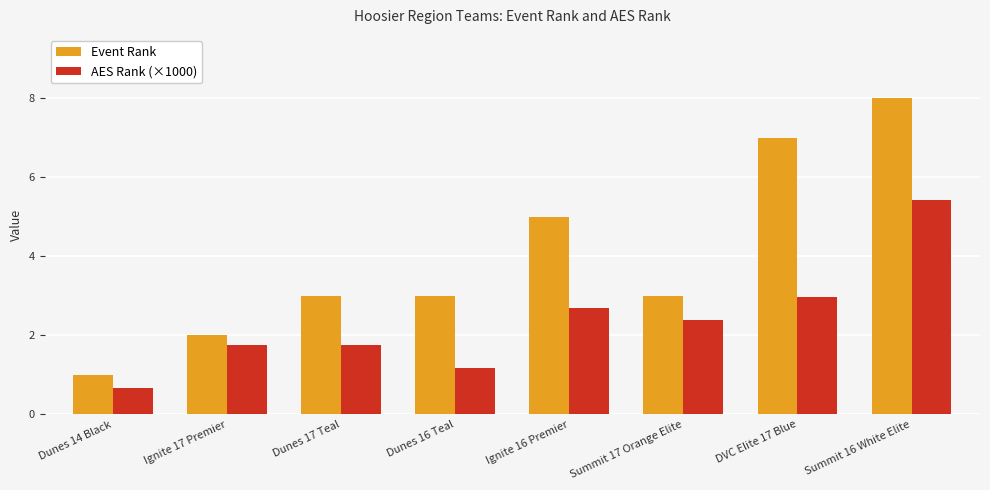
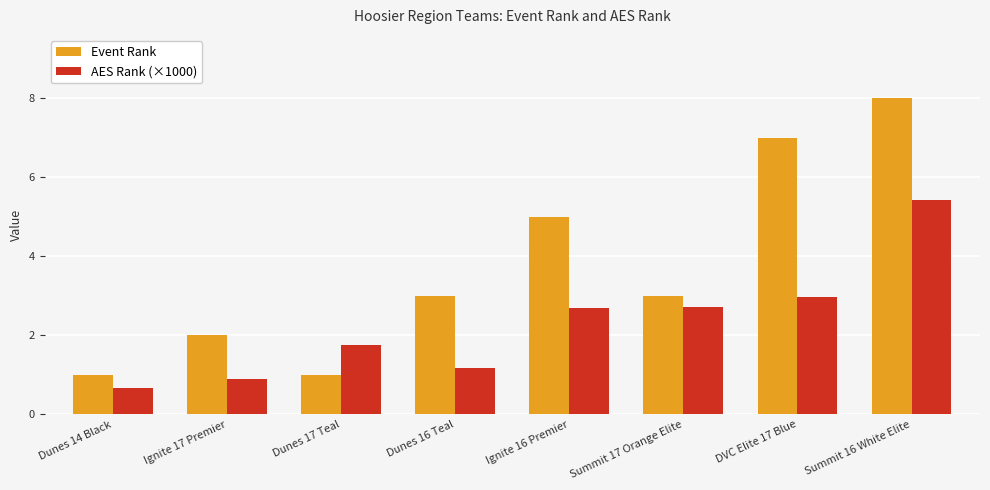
AES Rank (×1000), Ignite 17 Premier: 1.8 -> 0.9
Event Rank, Dunes 17 Teal: 3 -> 1
AES Rank (×1000), Summit 17 Orange Elite: 2.4 -> 2.7
